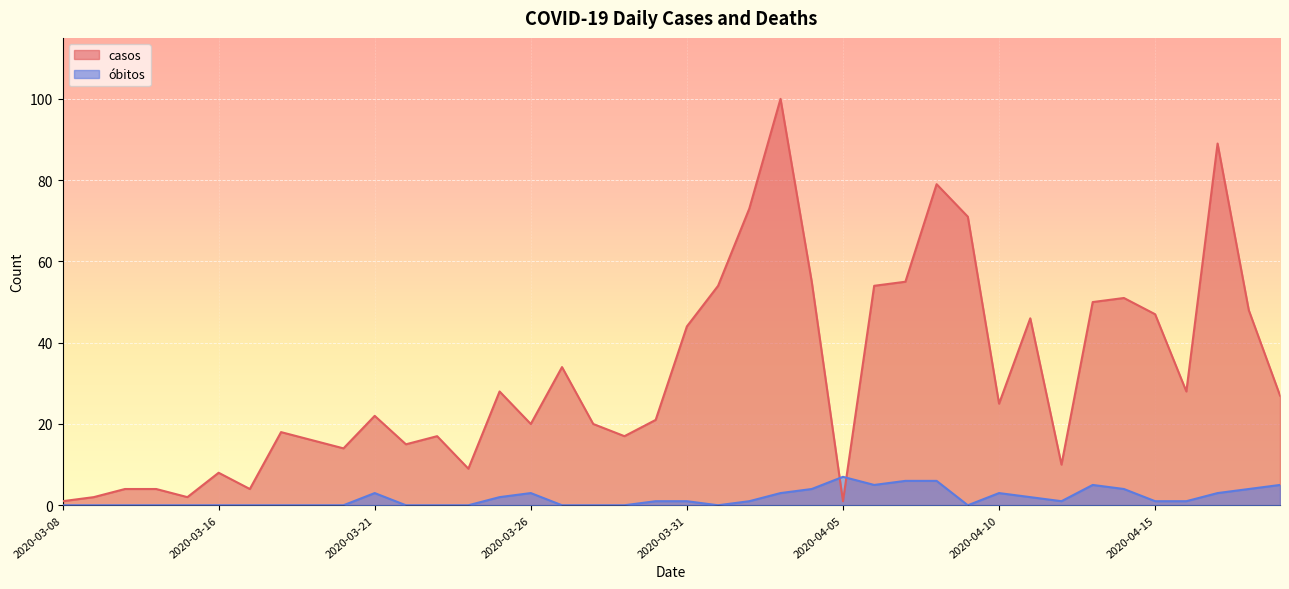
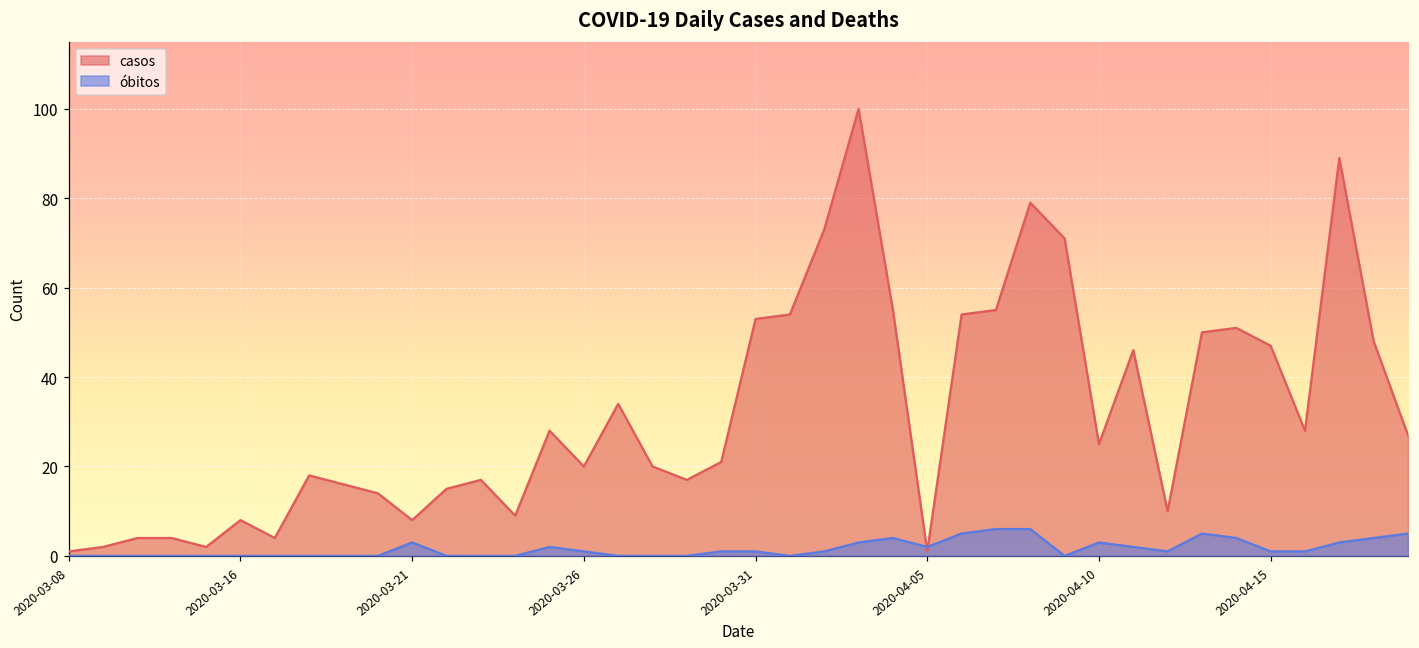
casos, 2020-03-21: 22 -> 8
óbitos, 2020-03-26: 3 -> 1
casos, 2020-03-31: 44 -> 53
óbitos, 2020-04-05: 7 -> 2
